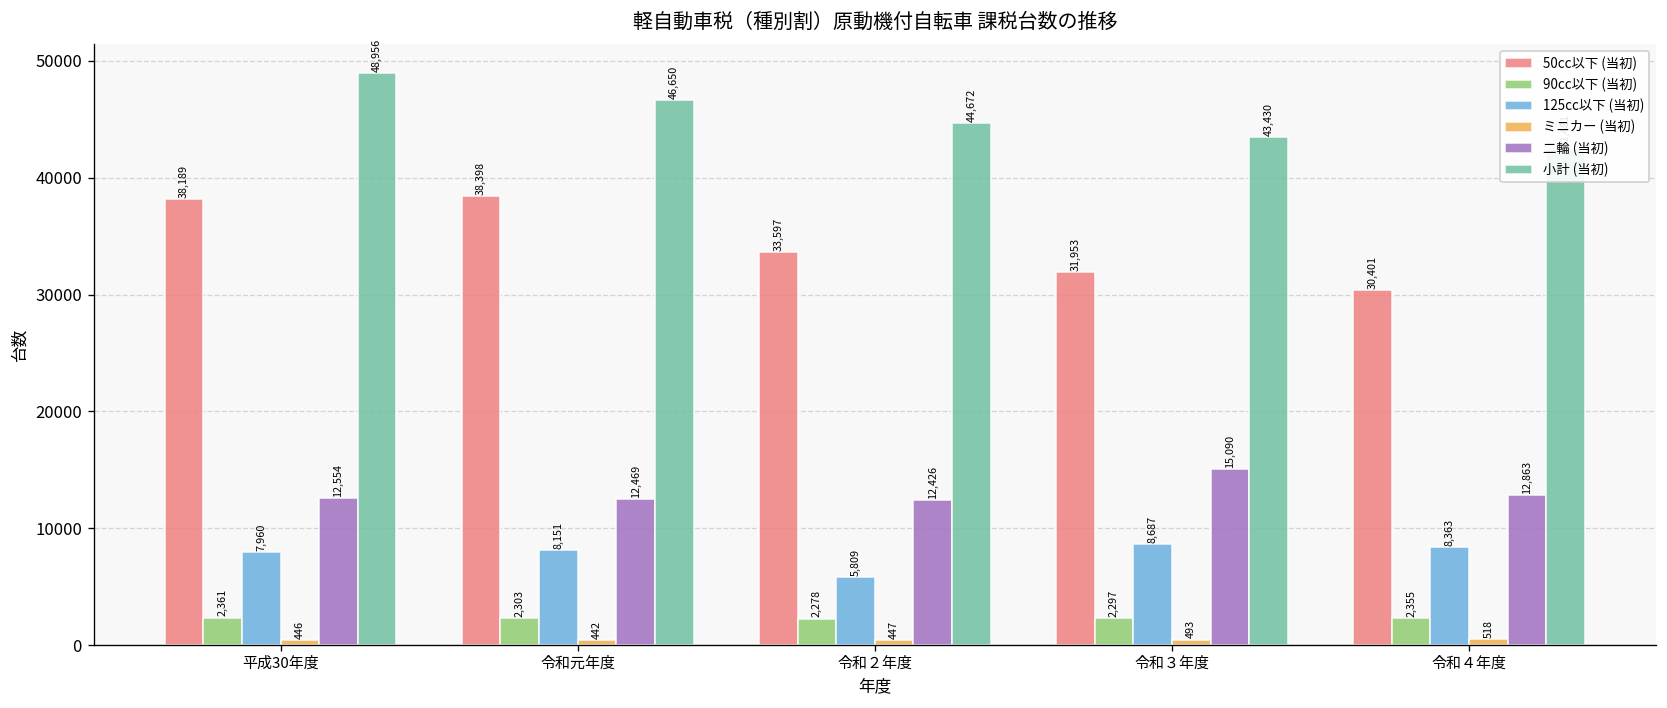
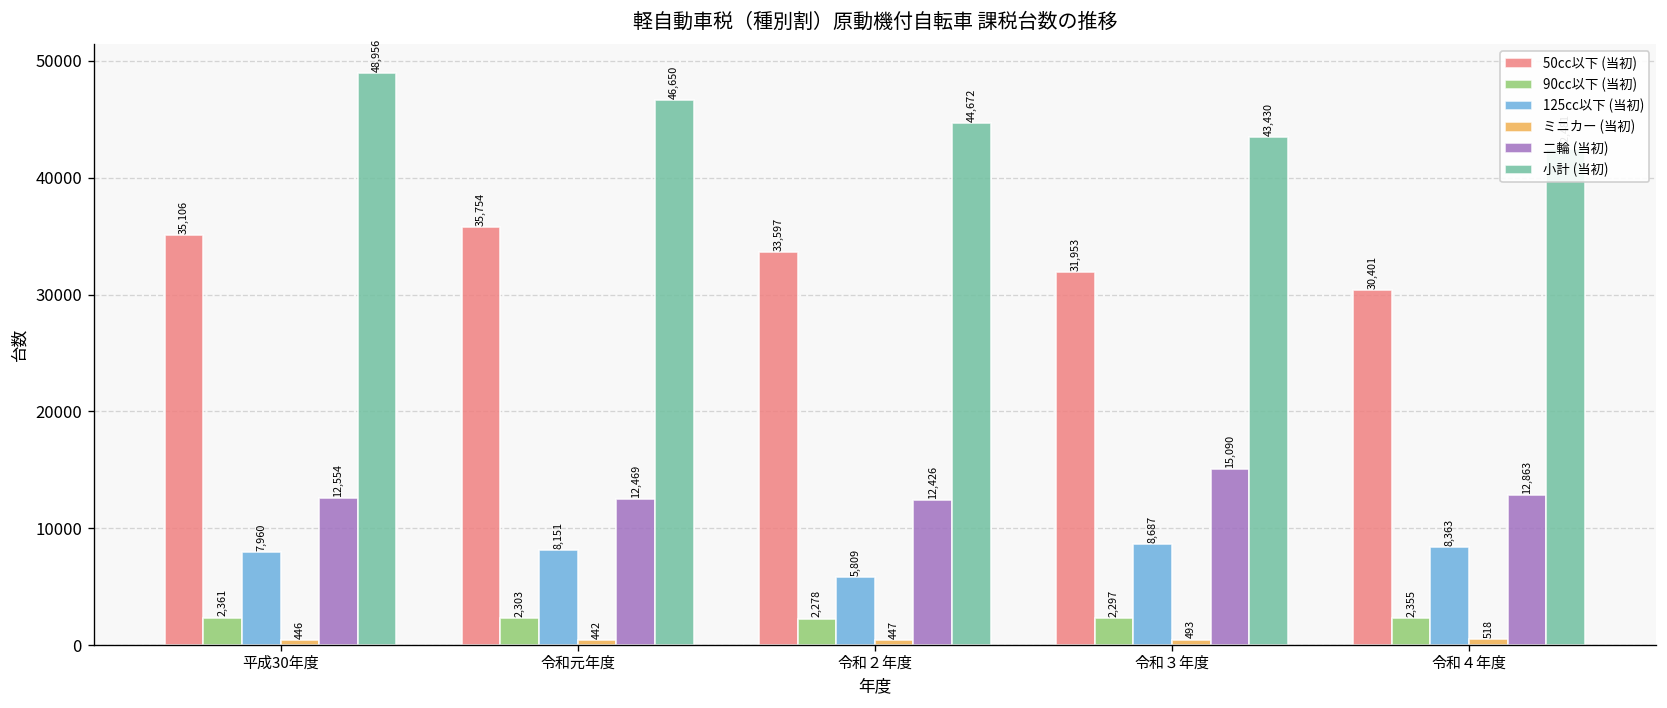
50cc以下 (当初), 平成30年度: 38,189 -> 35,106
50cc以下 (当初), 令和元年度: 38,398 -> 35,754
